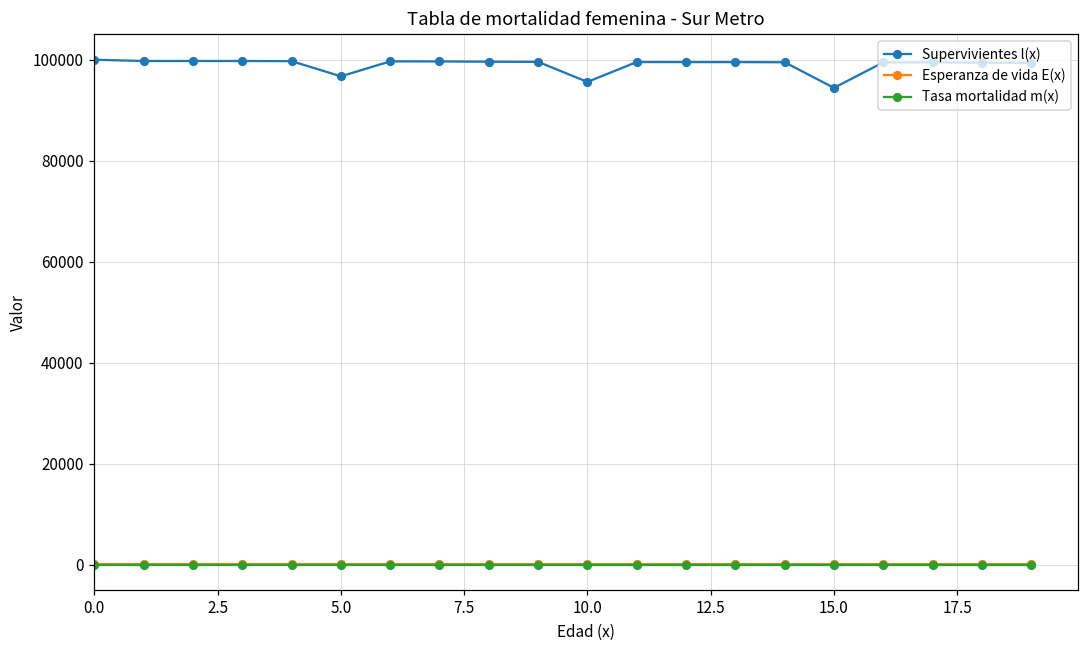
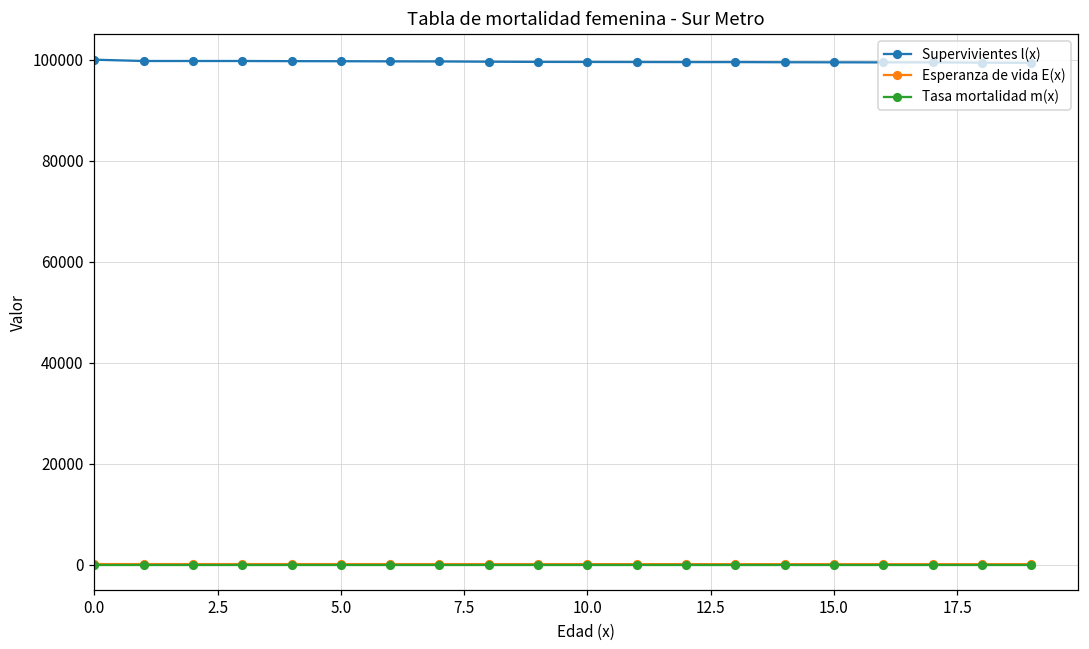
Supervivientes l(x), 5.0: 97000 -> 100000
Supervivientes l(x), 10.0: 96000 -> 100000
Supervivientes l(x), 15.0: 94000 -> 99000
